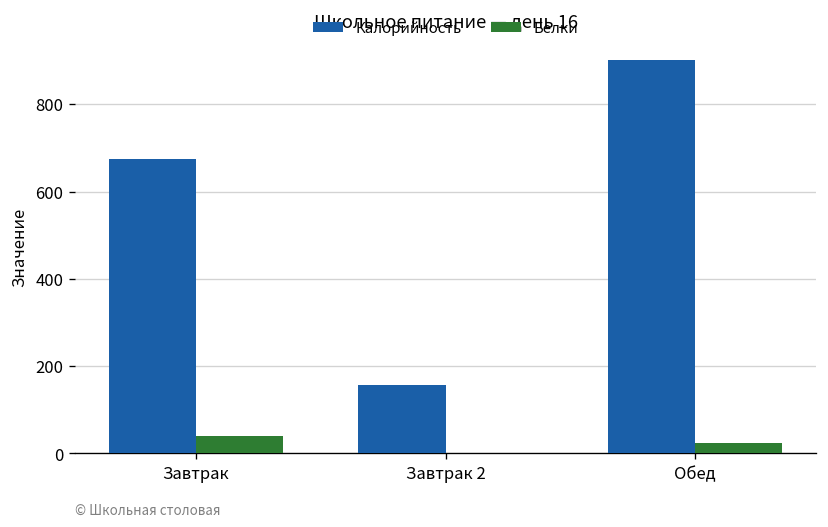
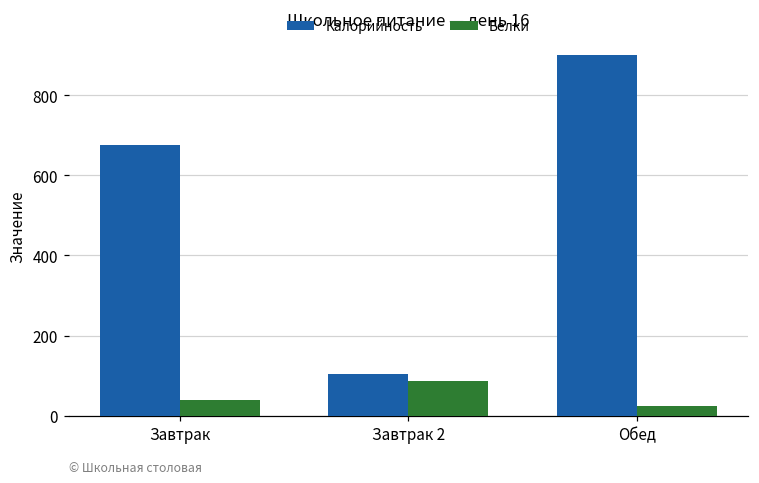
Калорийность, Завтрак 2: 160 -> 100
Белки, Завтрак 2: 0 -> 90
